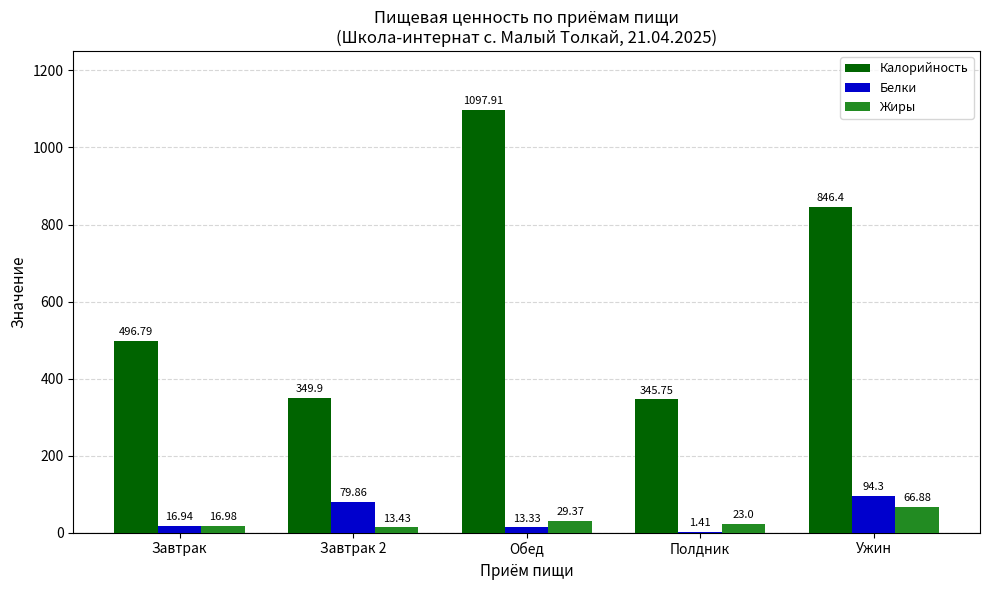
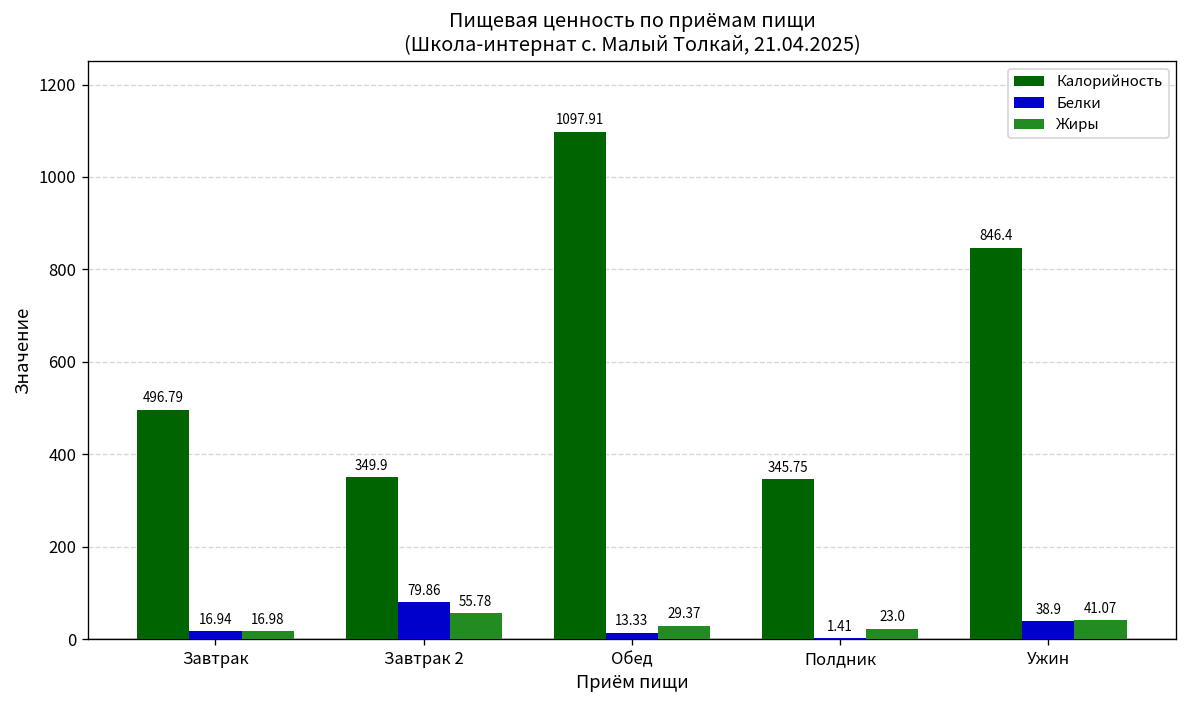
Жиры, Завтрак 2: 13.43 -> 55.78
Белки, Ужин: 94.3 -> 38.9
Жиры, Ужин: 66.88 -> 41.07
